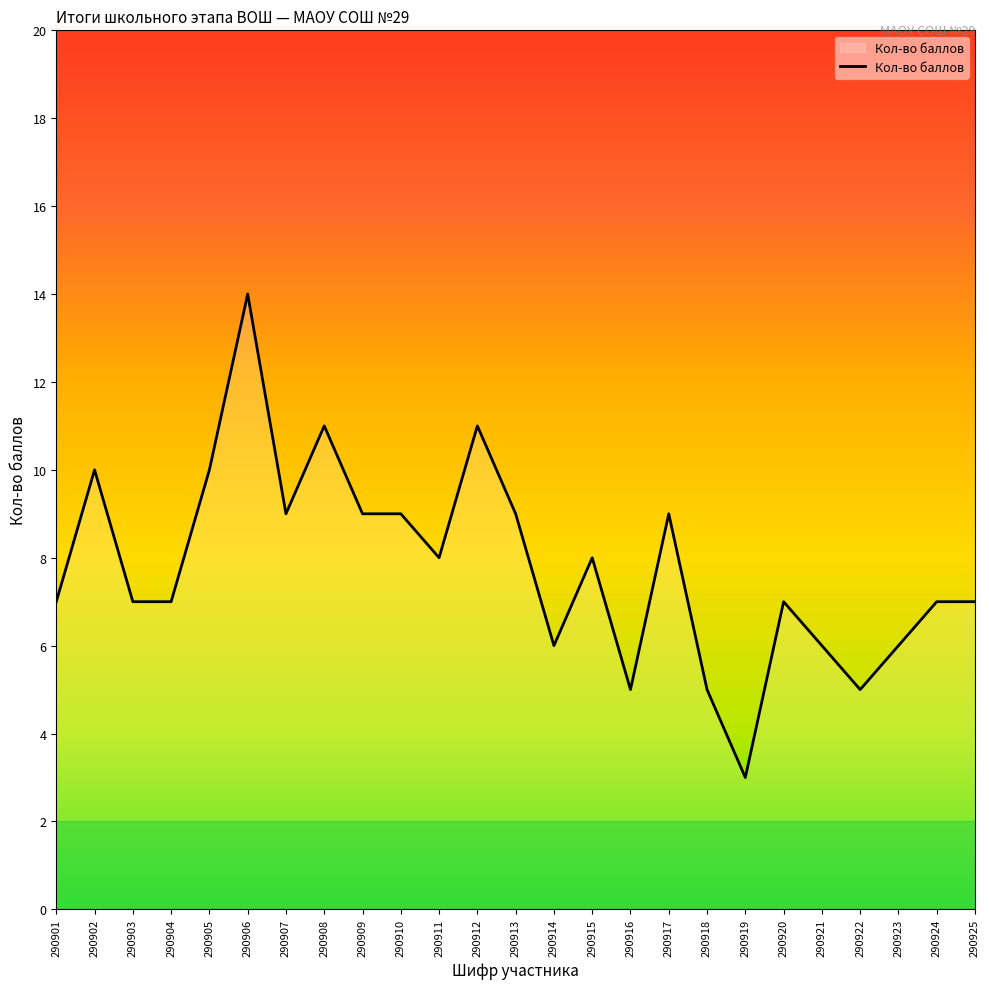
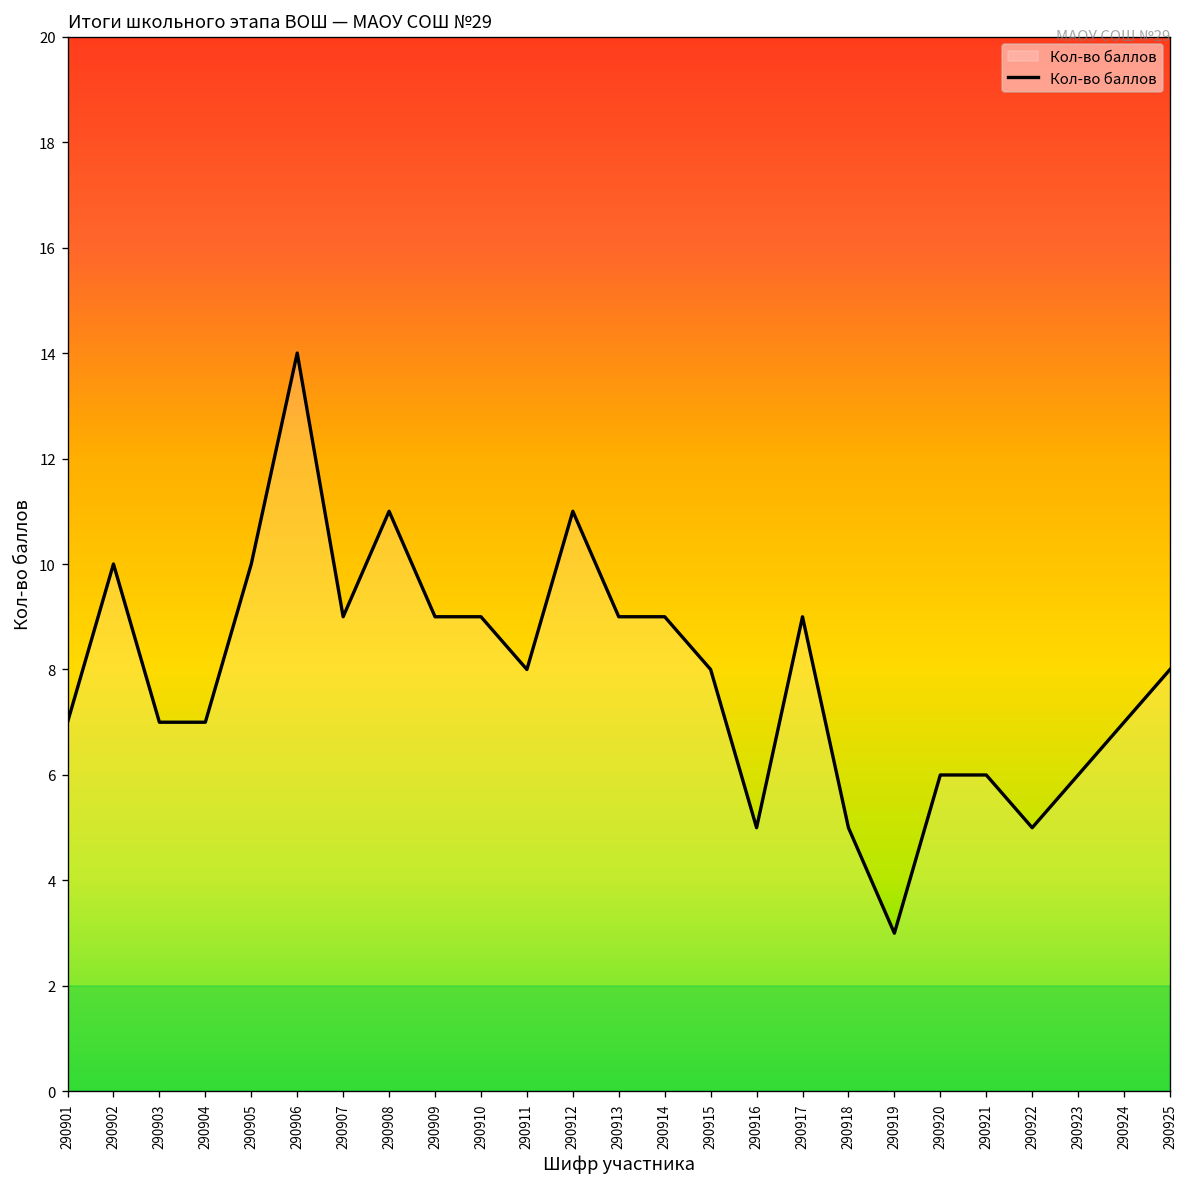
290914: 6 -> 9
290920: 7 -> 6
290925: 7 -> 8
